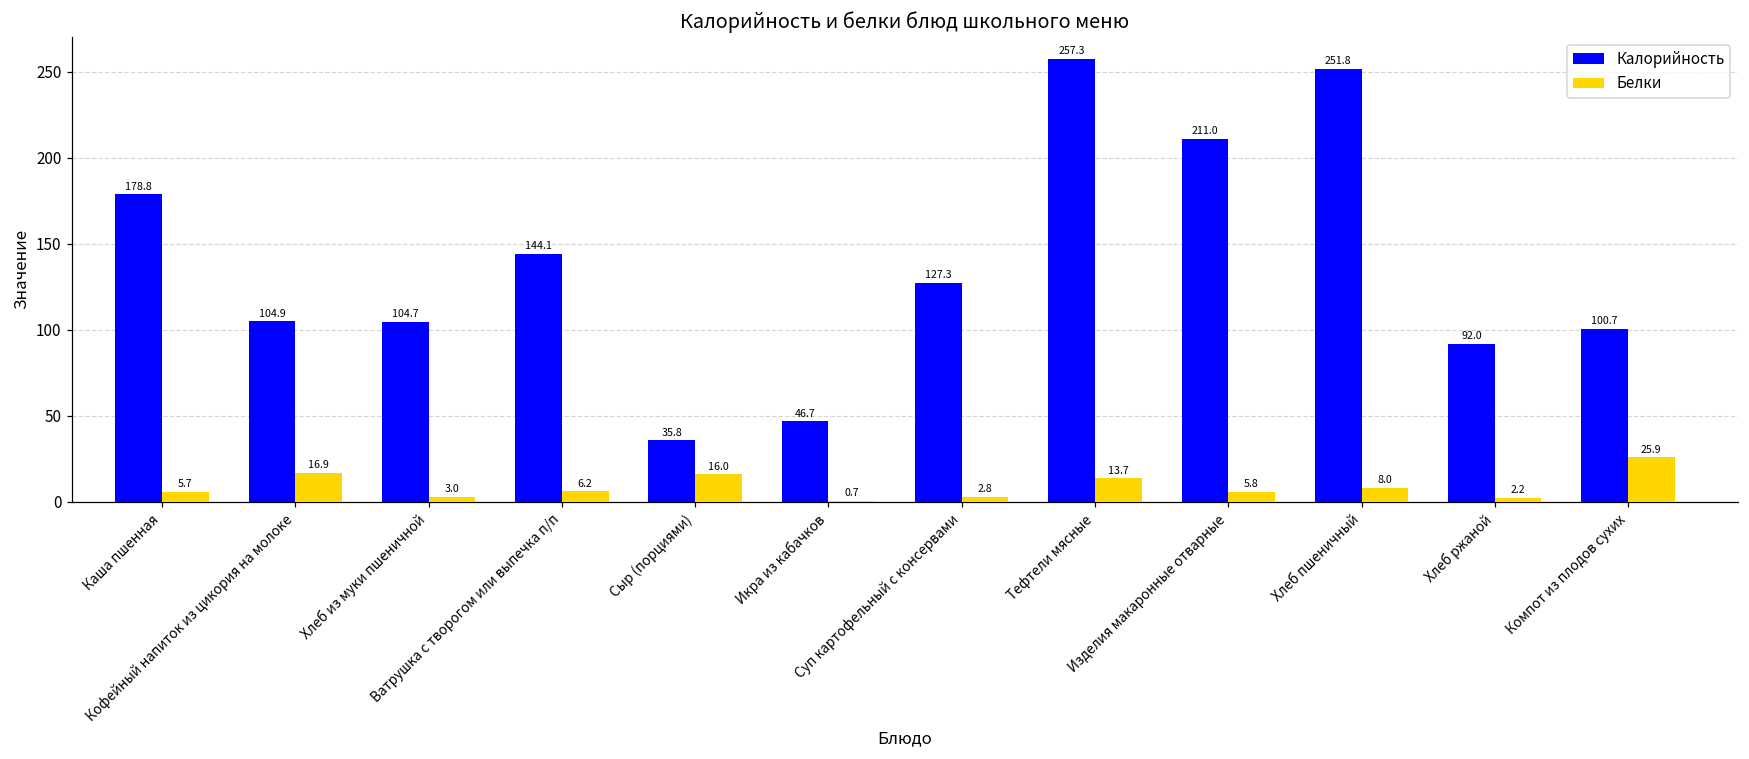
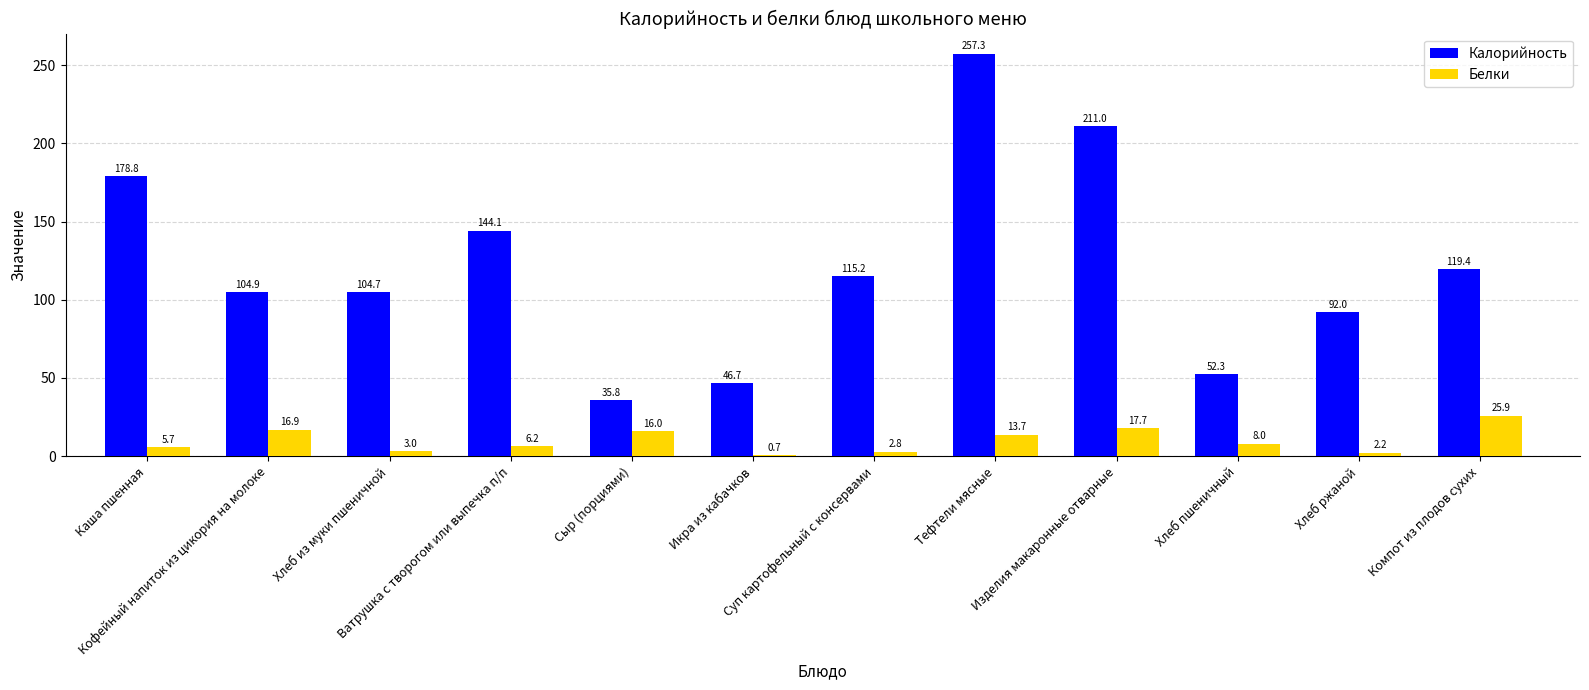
Калорийность, Суп картофельный с консервами: 127.3 -> 115.2
Белки, Изделия макаронные отварные: 5.8 -> 17.7
Калорийность, Хлеб пшеничный: 251.8 -> 52.3
Калорийность, Компот из плодов сухих: 100.7 -> 119.4
